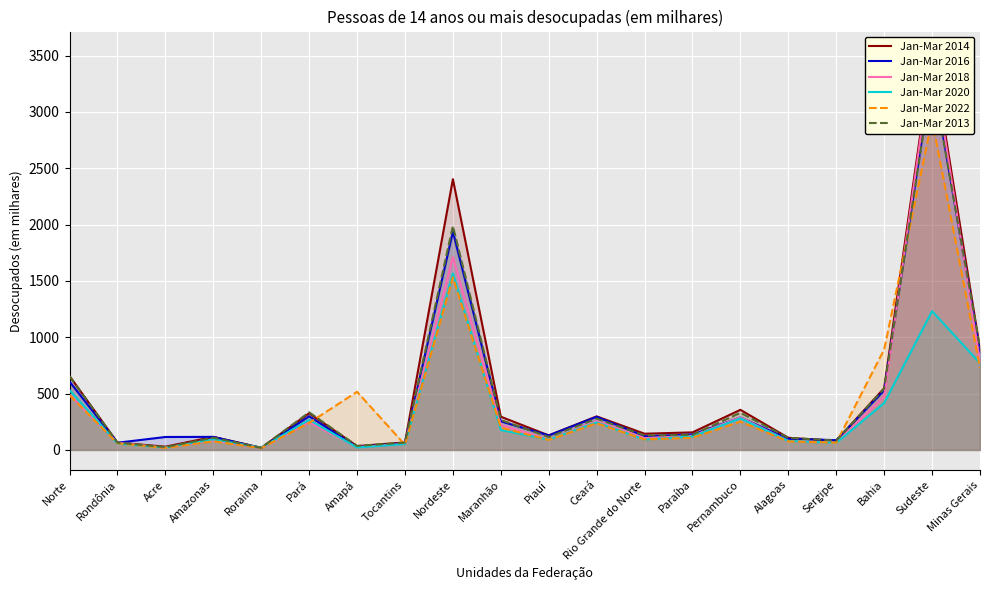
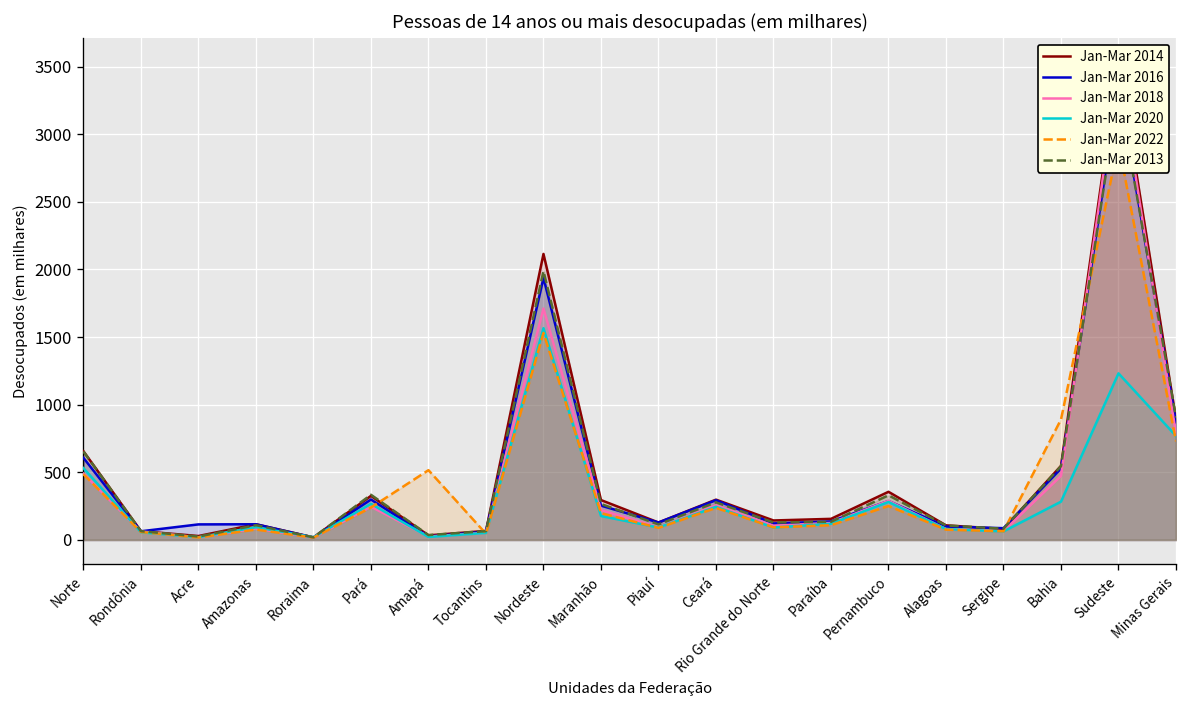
Jan-Mar 2014, Nordeste: 2400 -> 2120
Jan-Mar 2020, Bahia: 420 -> 280
